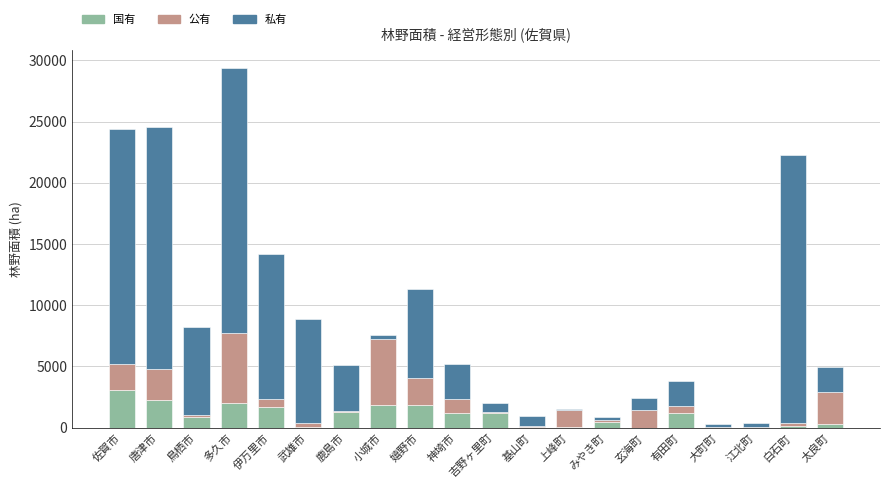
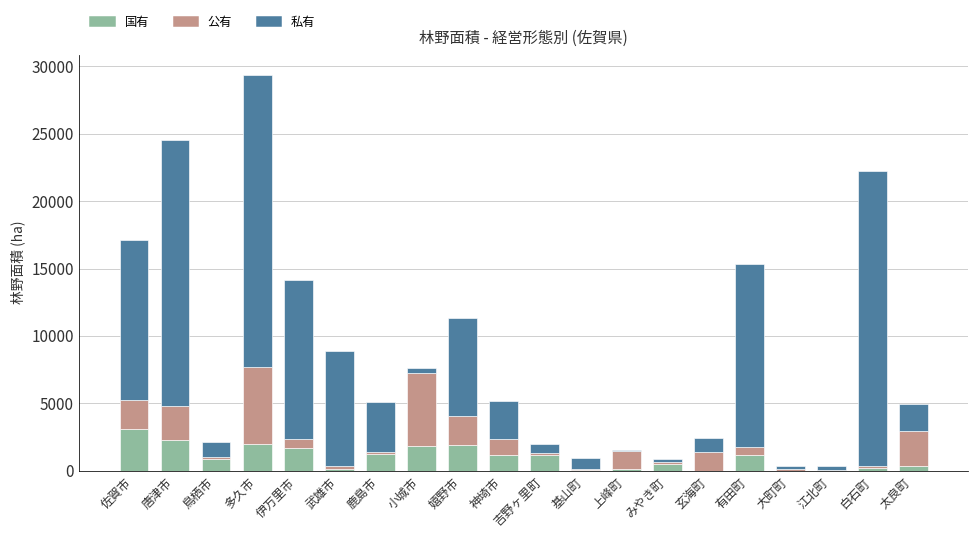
私有, 佐賀市: 19200 -> 11900
私有, 鳥栖市: 7200 -> 1100
私有, 有田町: 2100 -> 13600
